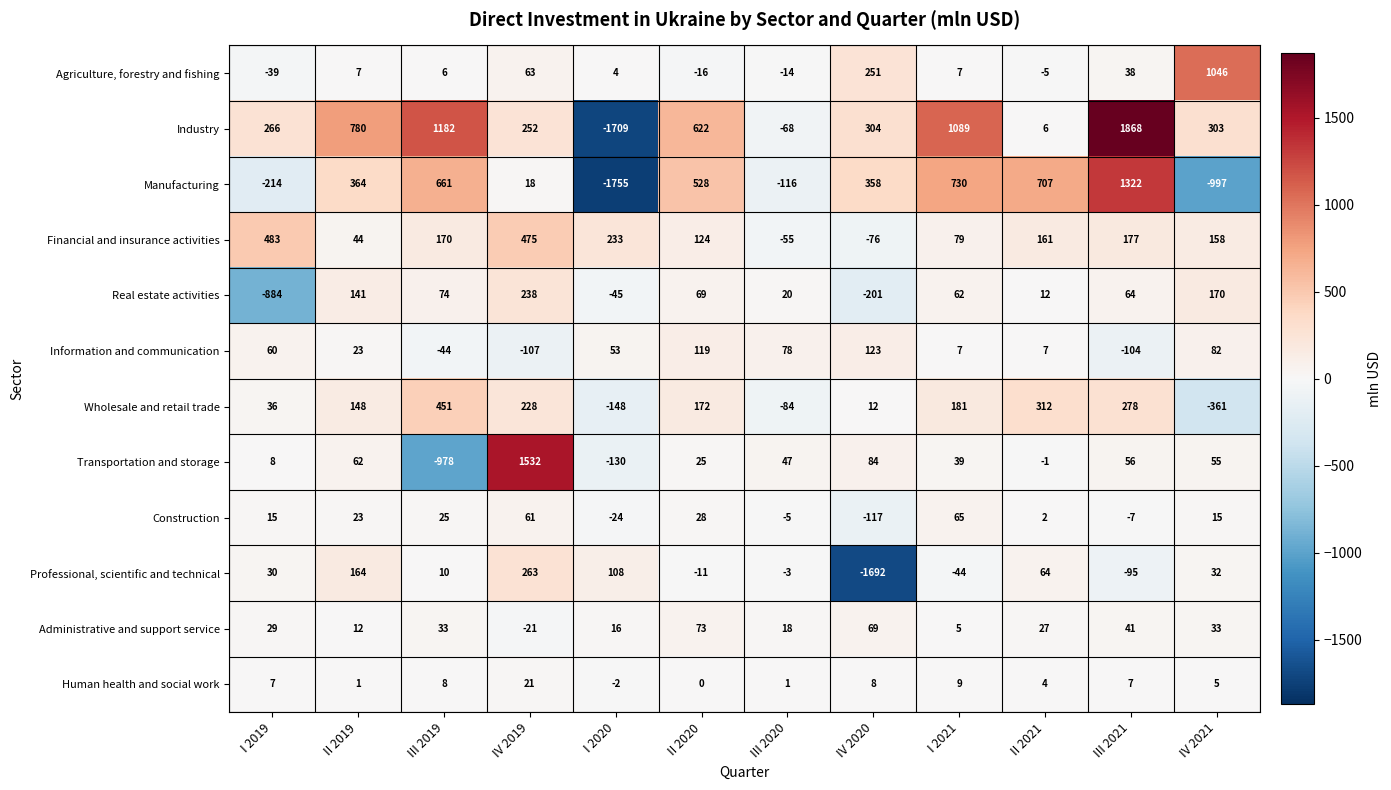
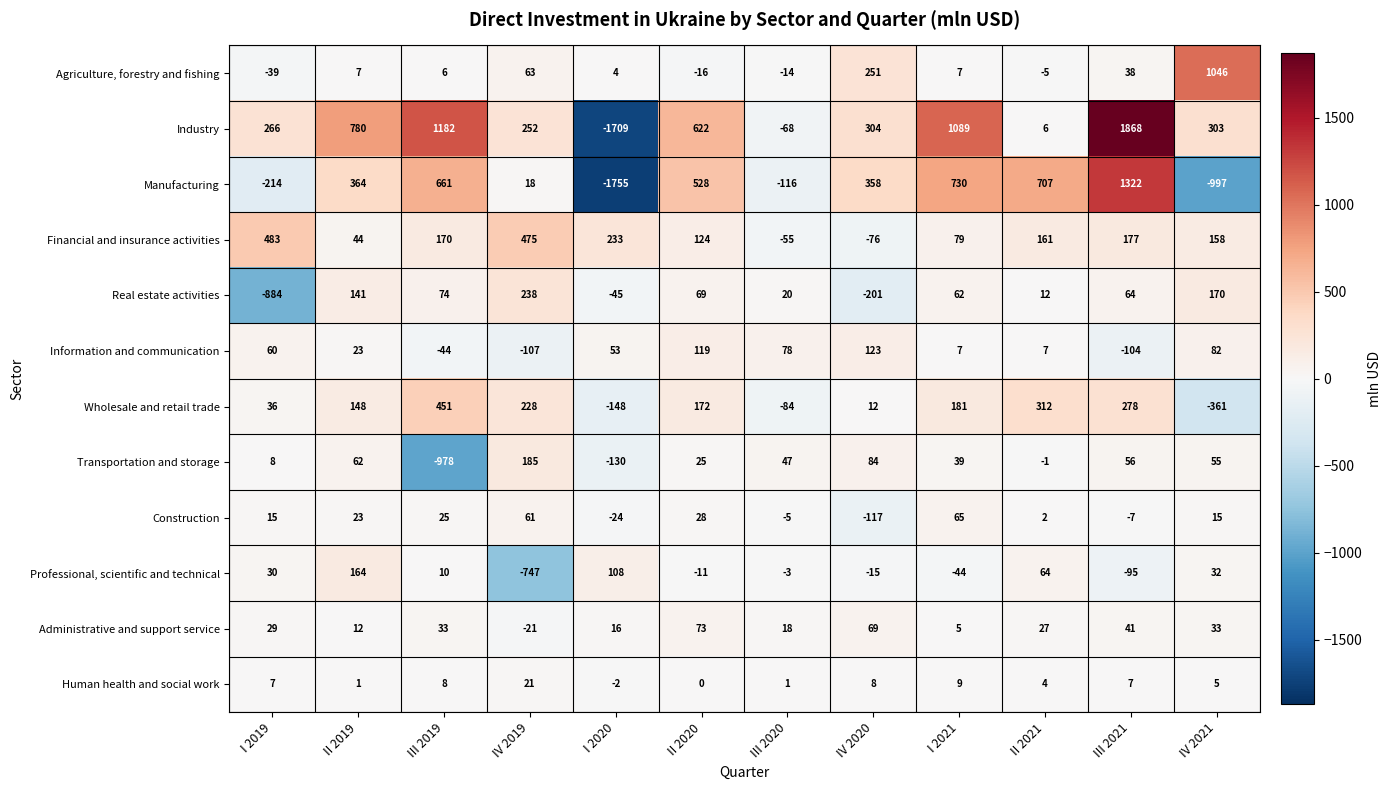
Transportation and storage, IV 2019: 1532 -> 185
Professional, scientific and technical, IV 2019: 263 -> -747
Professional, scientific and technical, IV 2020: -1692 -> -15
